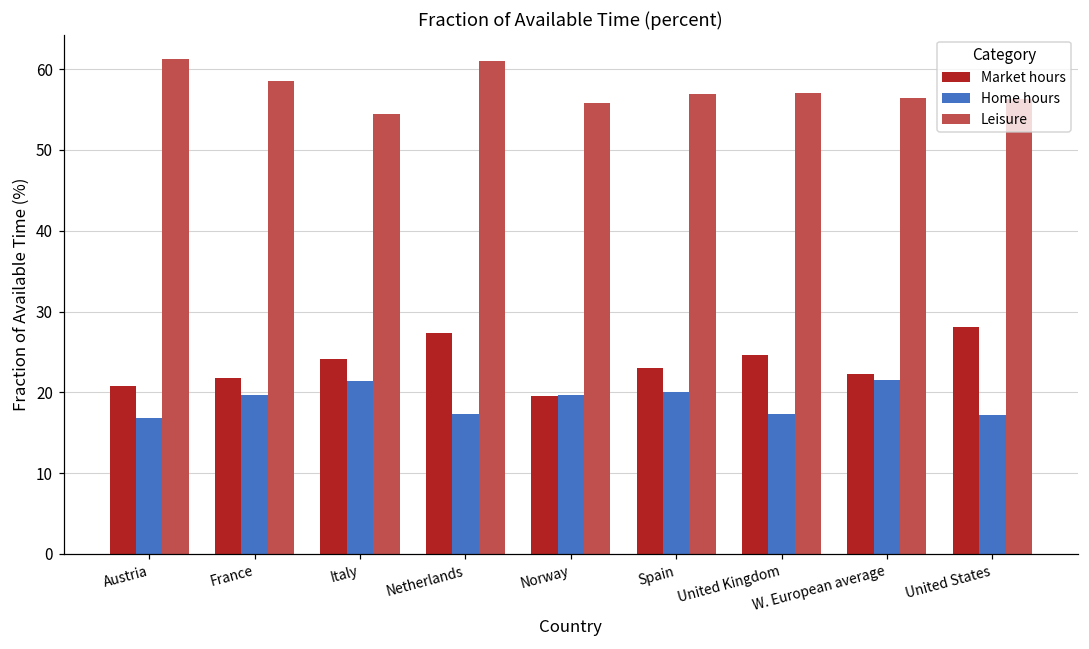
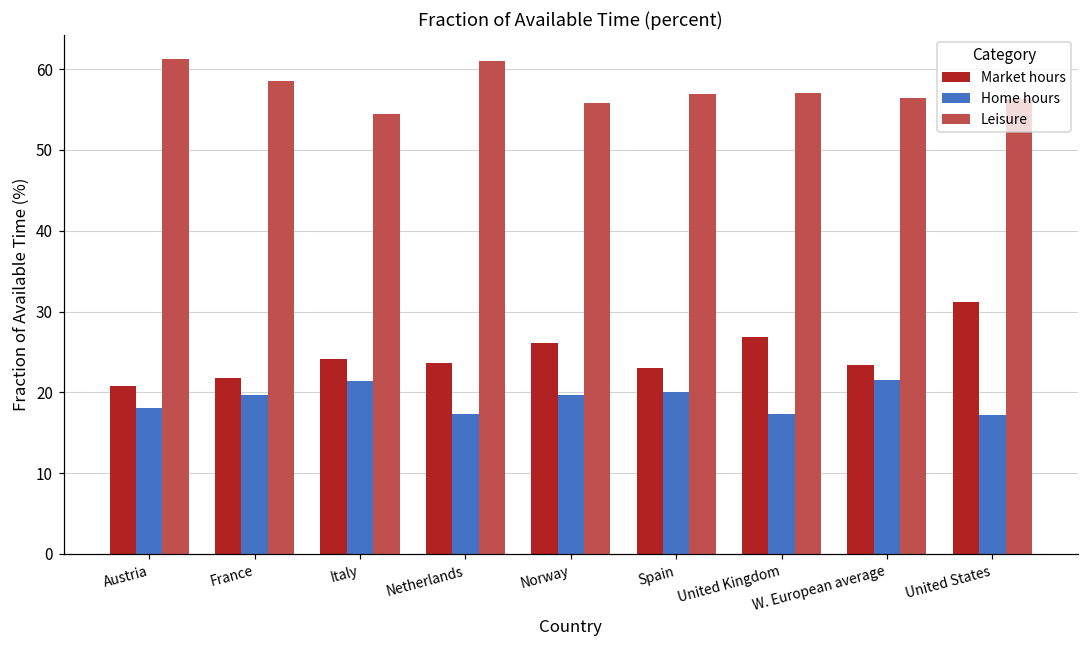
Home hours, Austria: 17 -> 18
Market hours, Netherlands: 27 -> 24
Market hours, Norway: 20 -> 26
Market hours, United Kingdom: 25 -> 27
Market hours, W. European average: 22 -> 23
Market hours, United States: 28 -> 31
